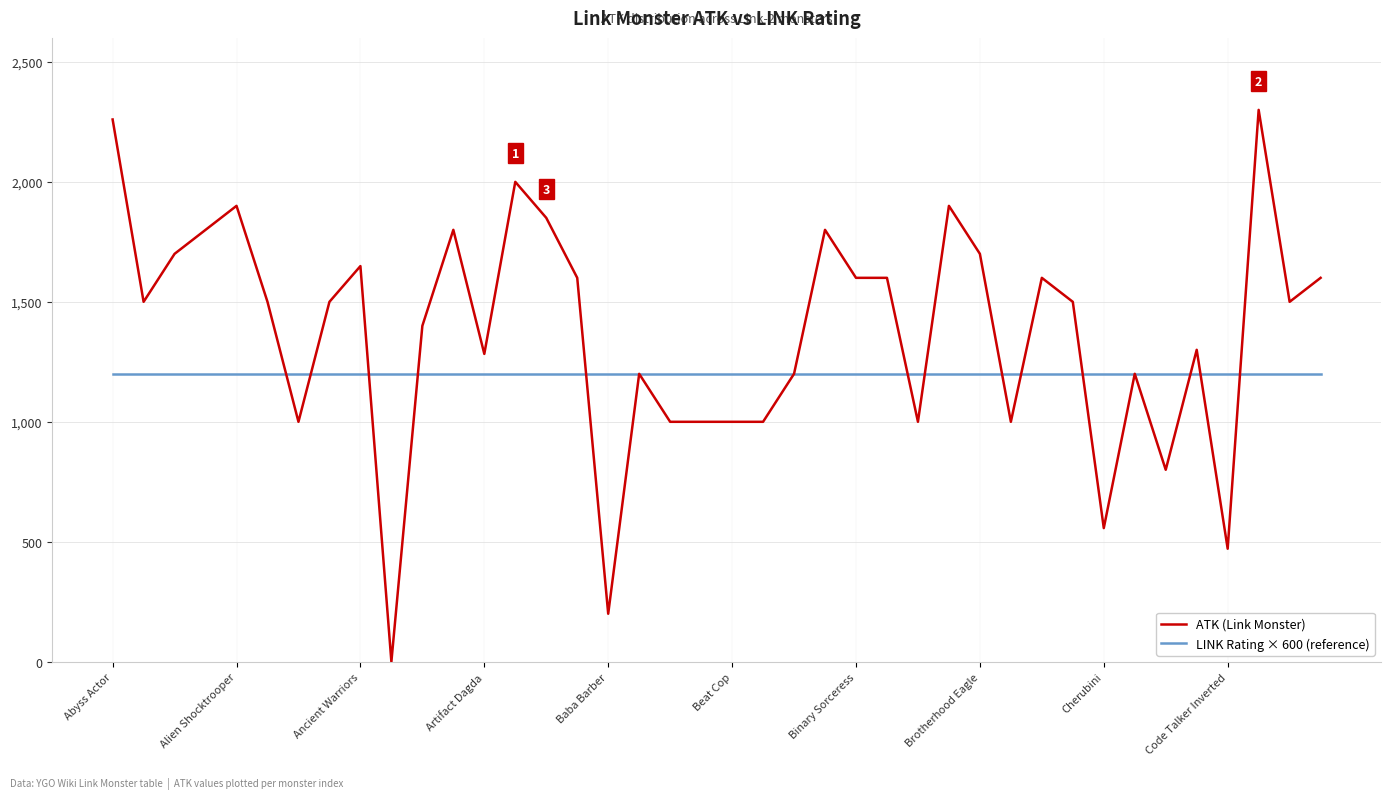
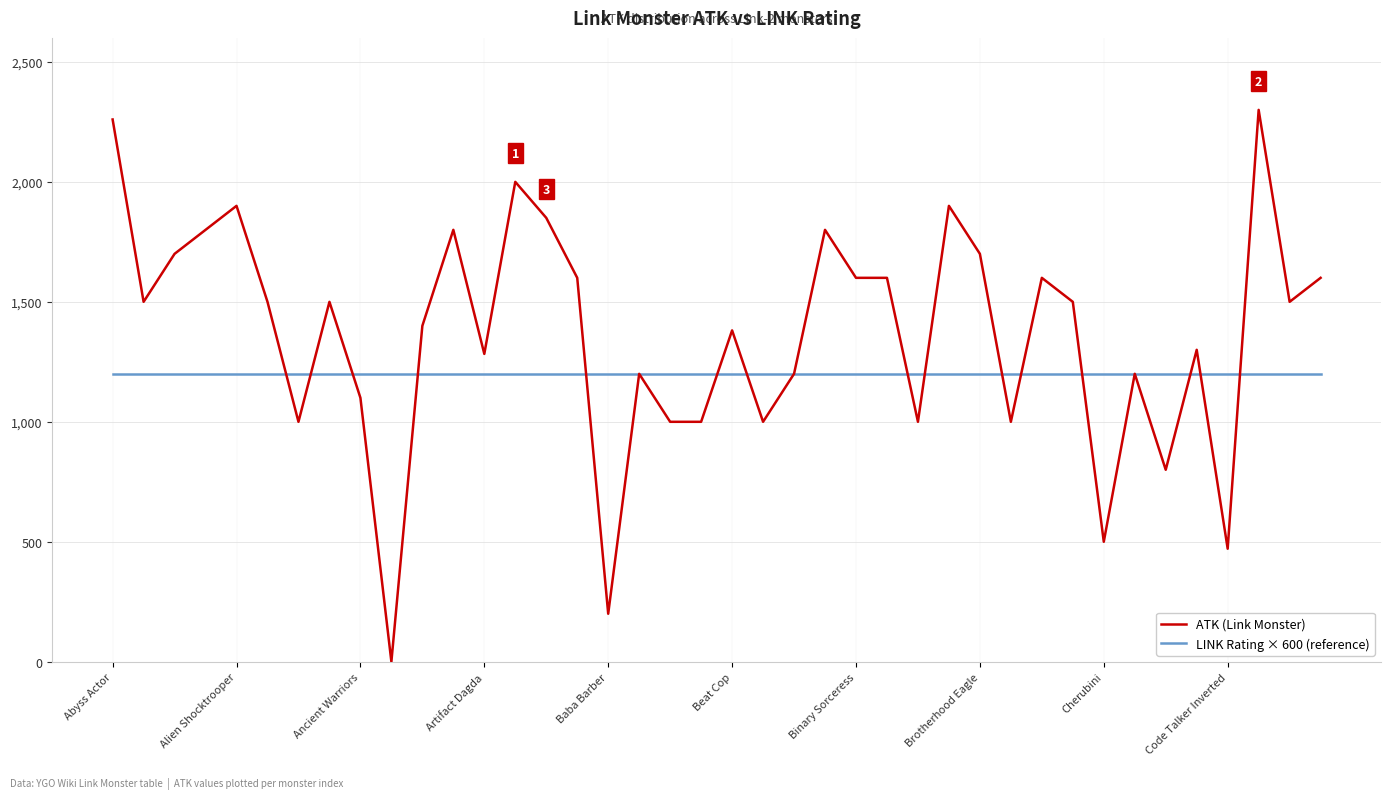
ATK (Link Monster), Ancient Warriors: 1,650 -> 1,100
ATK (Link Monster), Beat Cop: 1,000 -> 1,380
ATK (Link Monster), Cherubini: 560 -> 500
